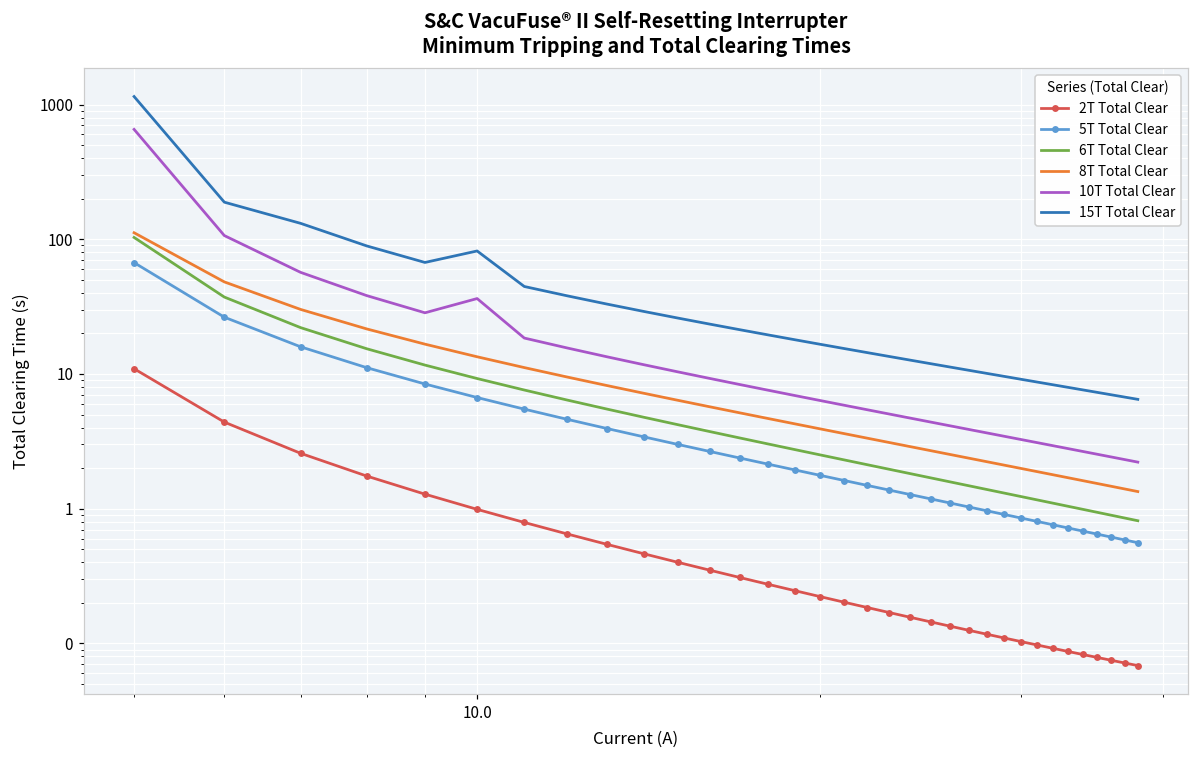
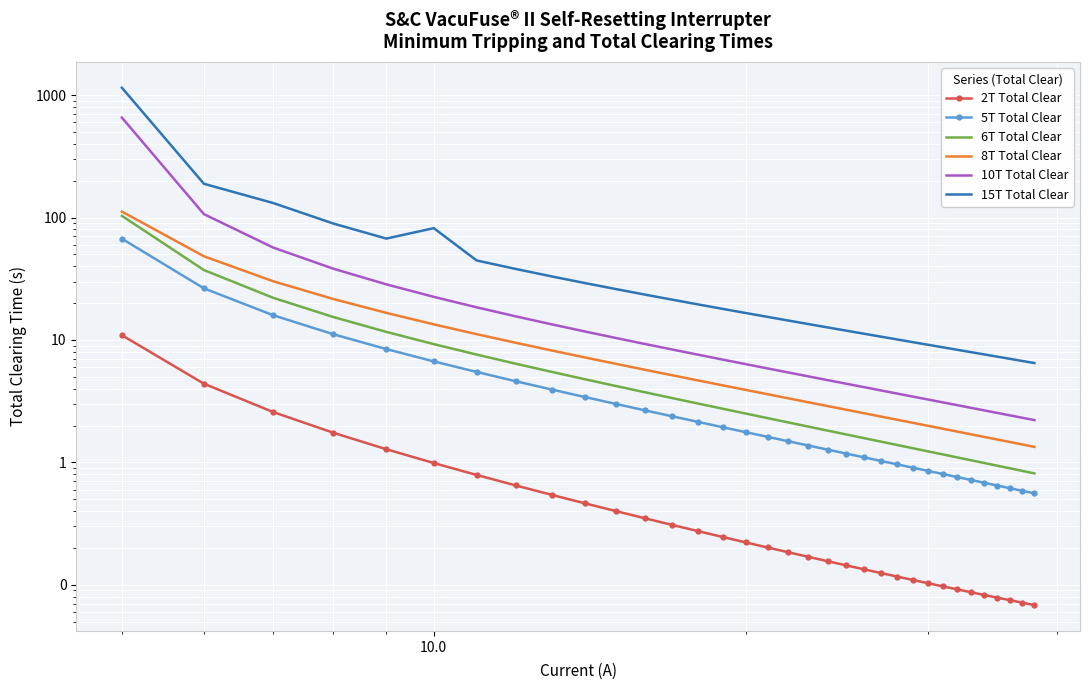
10T Total Clear, 10.0: 36 -> 22
